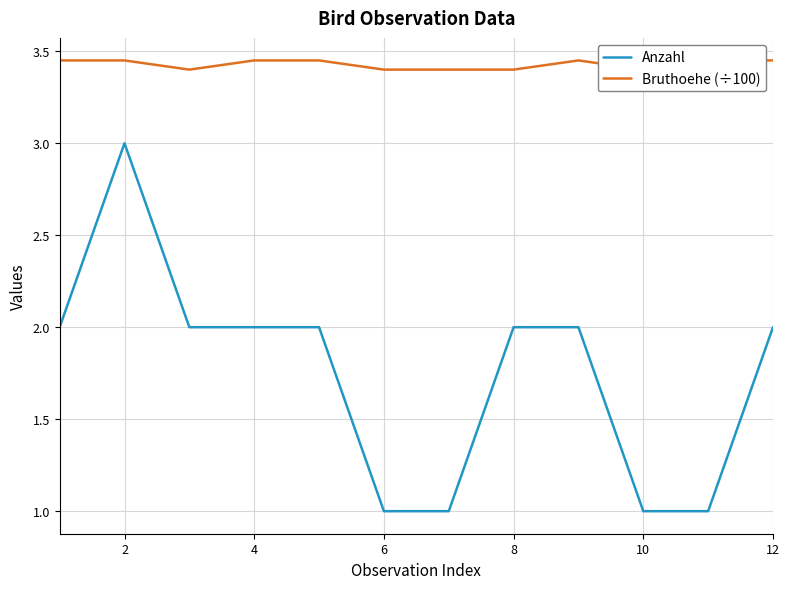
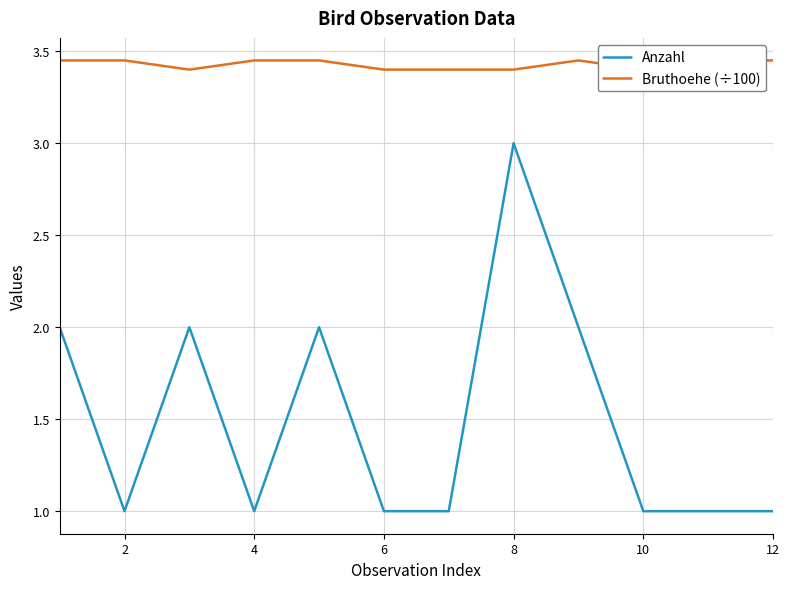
Anzahl, 2: 3 -> 1
Anzahl, 4: 2 -> 1
Anzahl, 8: 2 -> 3
Anzahl, 12: 2 -> 1
